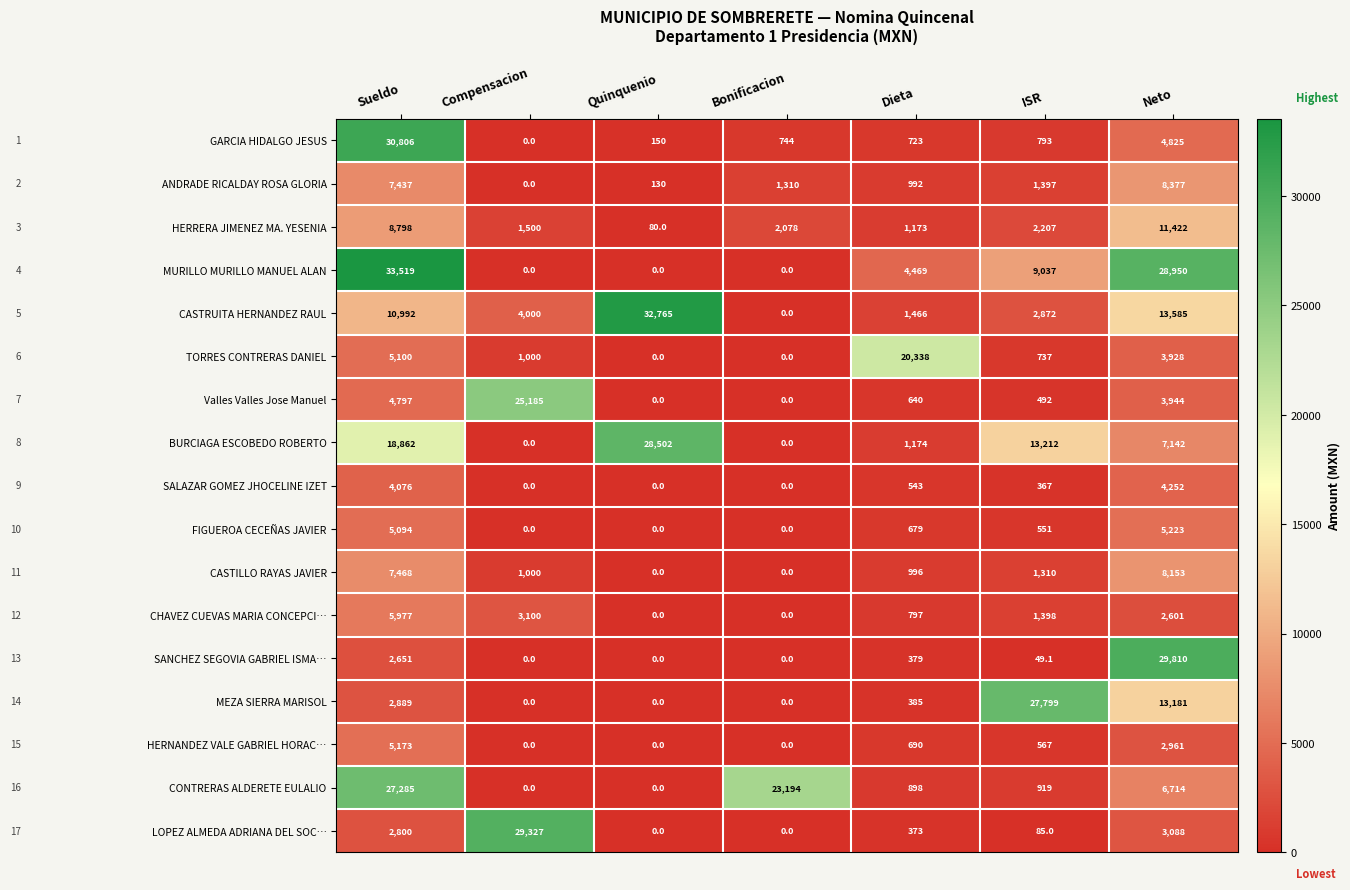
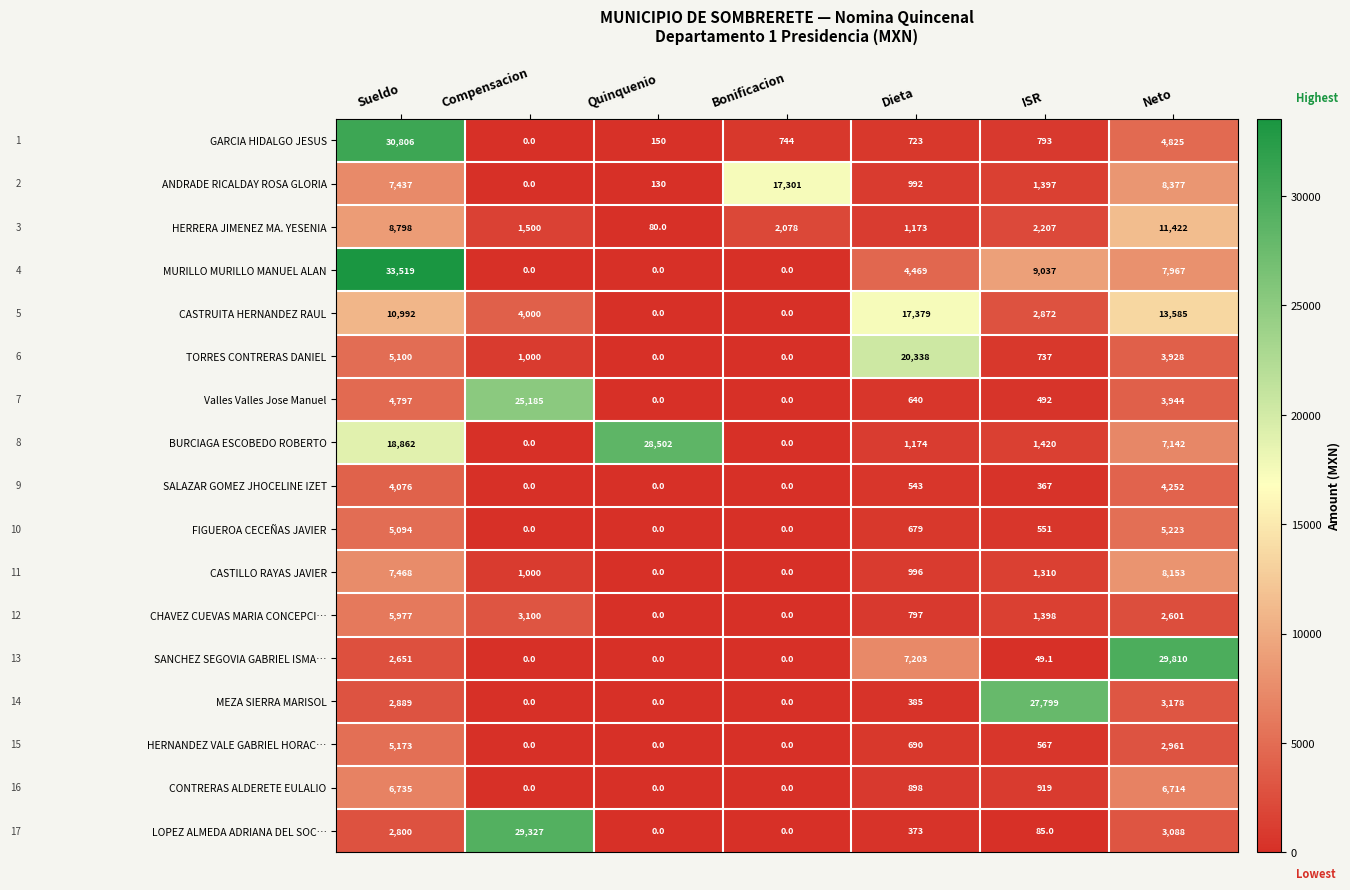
ANDRADE RICALDAY ROSA GLORIA, Bonificacion: 1,310 -> 17,301
MURILLO MURILLO MANUEL ALAN, Neto: 28,950 -> 7,967
CASTRUITA HERNANDEZ RAUL, Quinquenio: 32,765 -> 0.0
CASTRUITA HERNANDEZ RAUL, Dieta: 1,466 -> 17,379
BURCIAGA ESCOBEDO ROBERTO, ISR: 13,212 -> 1,420
SANCHEZ SEGOVIA GABRIEL ISMA…, Dieta: 379 -> 7,203
MEZA SIERRA MARISOL, Neto: 13,181 -> 3,178
CONTRERAS ALDERETE EULALIO, Sueldo: 27,285 -> 6,735
CONTRERAS ALDERETE EULALIO, Bonificacion: 23,194 -> 0.0
